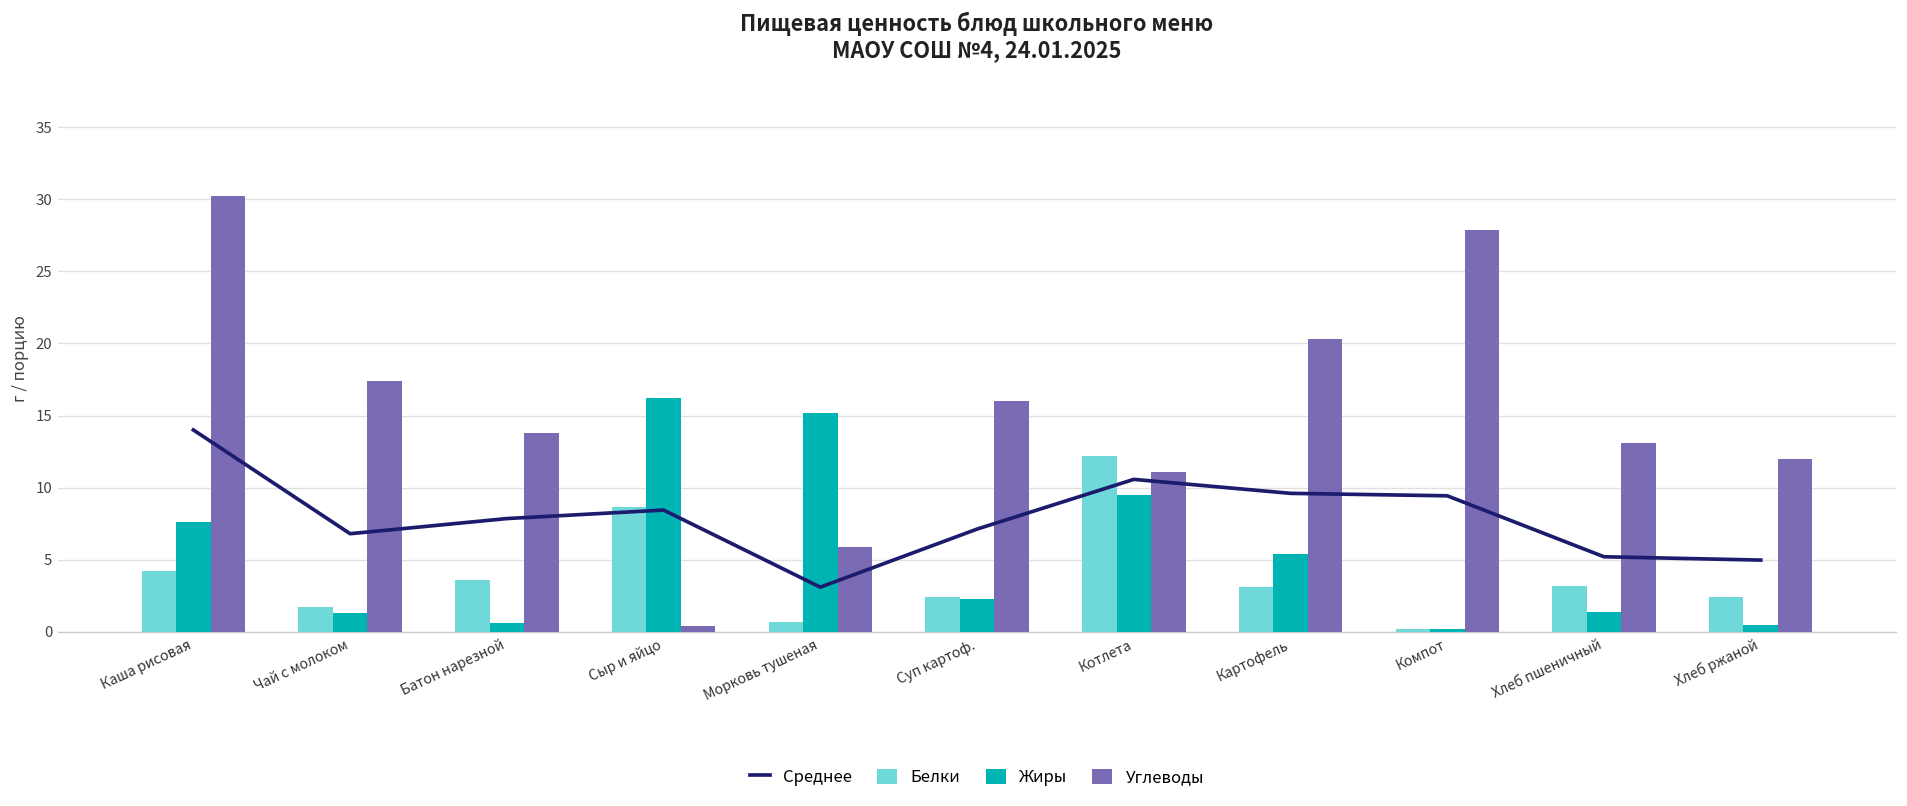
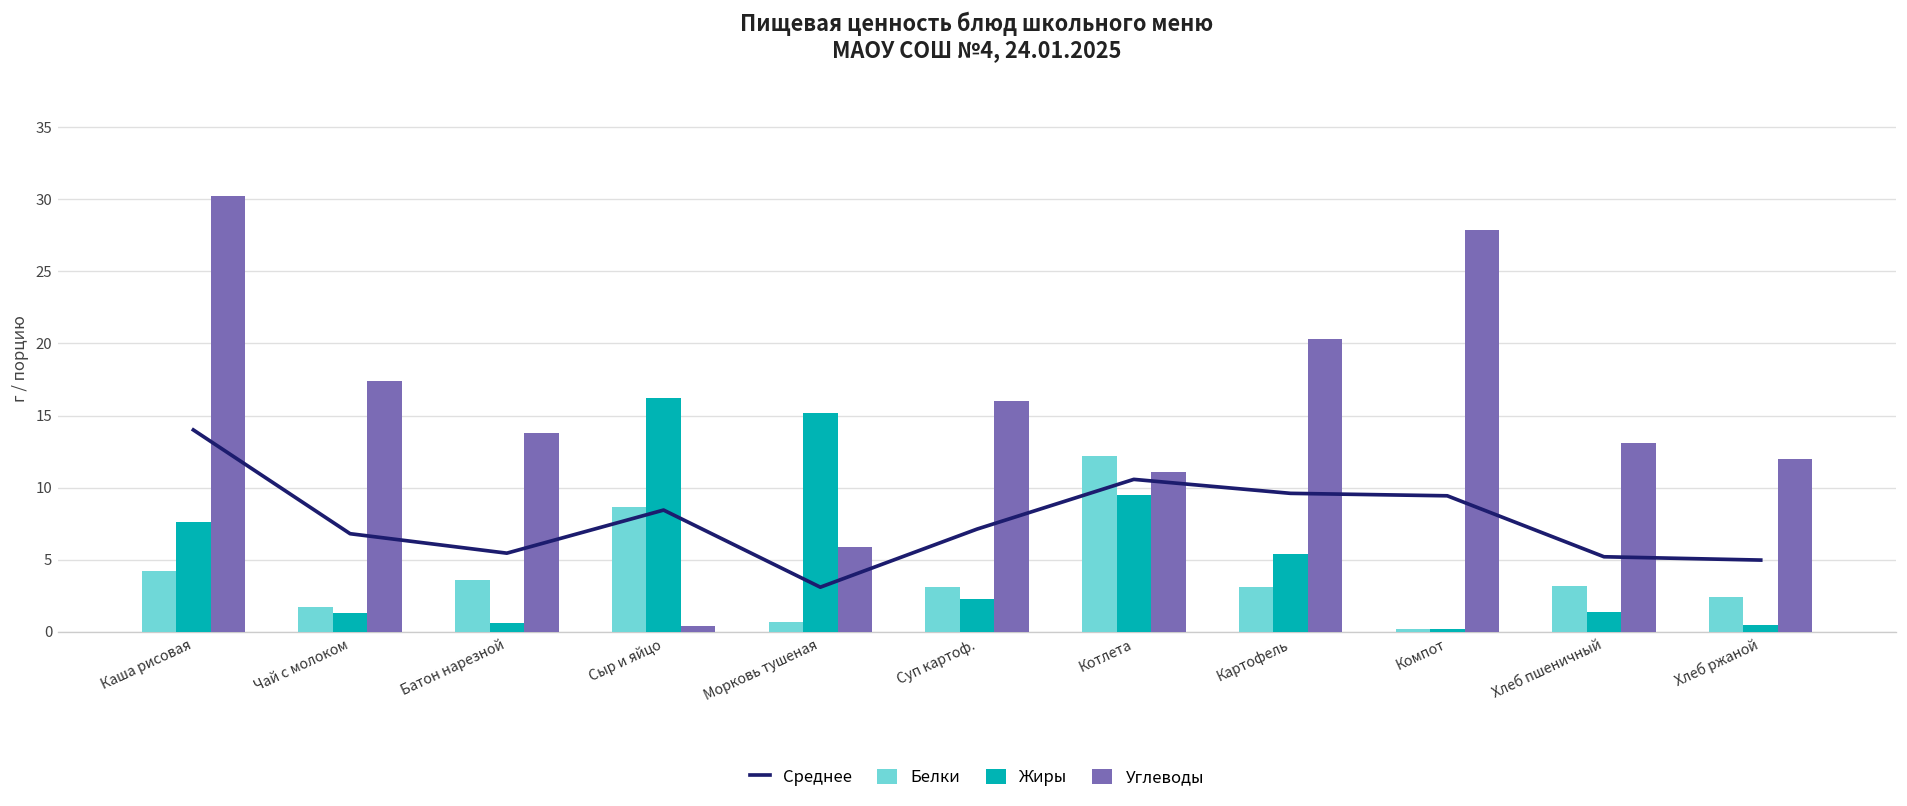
Среднее, Батон нарезной: 7.9 -> 5.5
Белки, Суп картоф.: 2.4 -> 3.1
